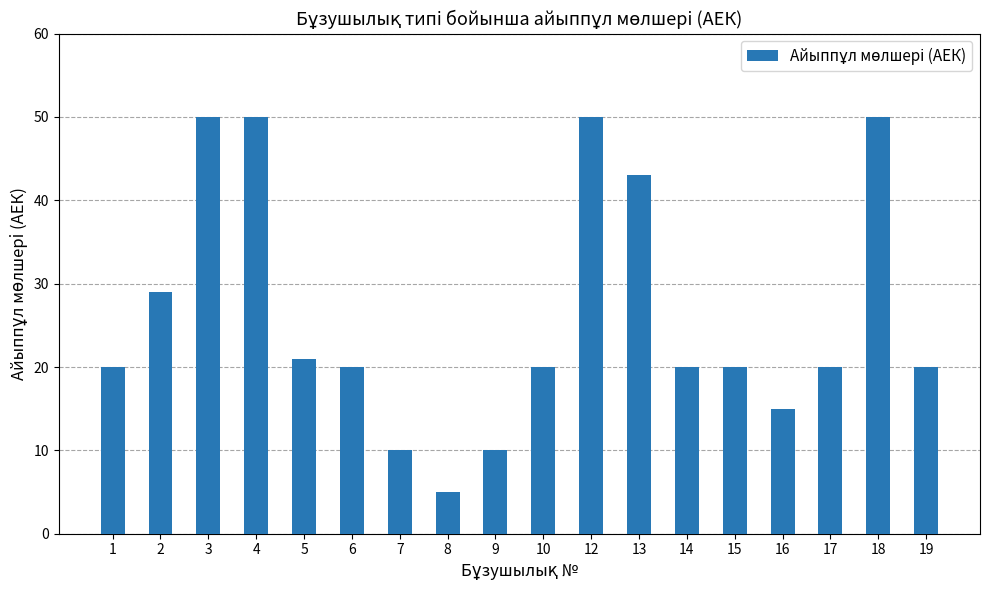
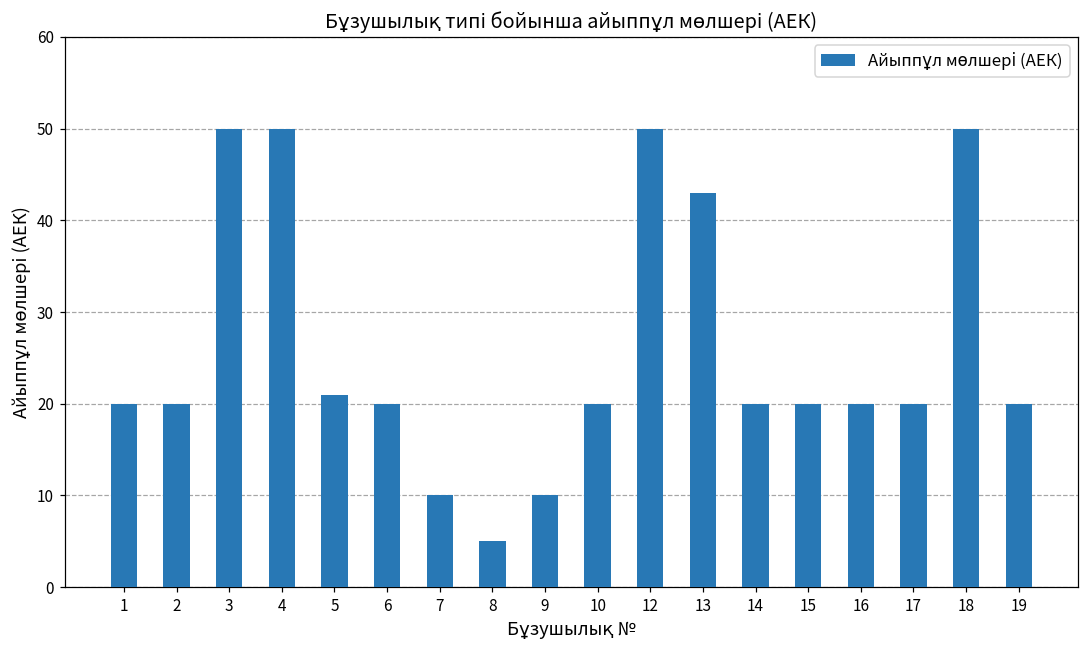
2: 29 -> 20
16: 15 -> 20
